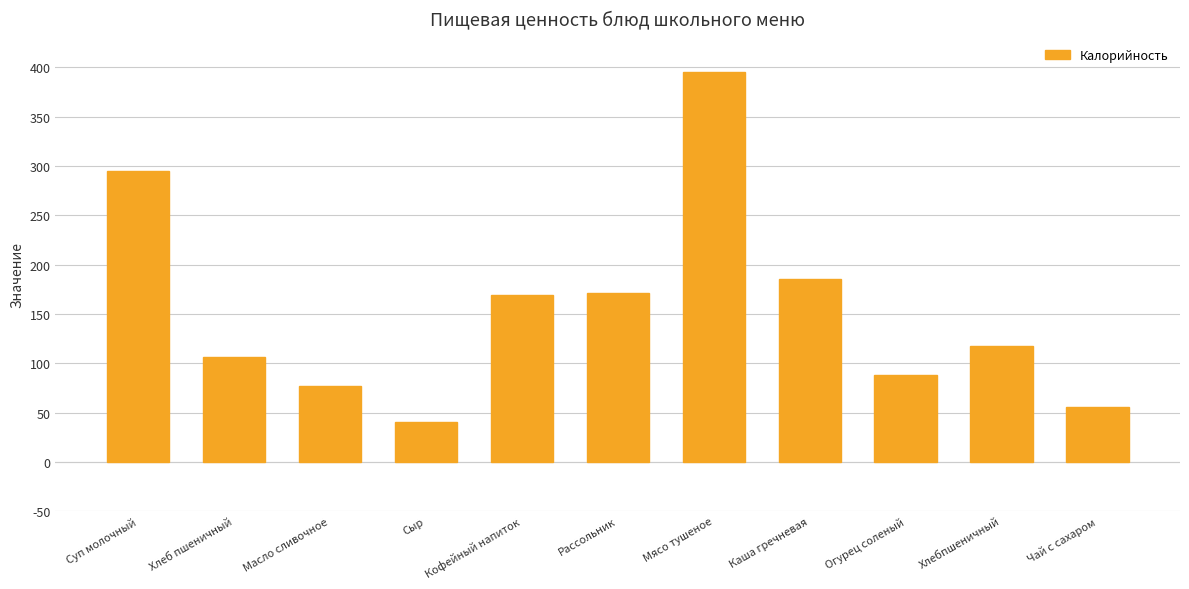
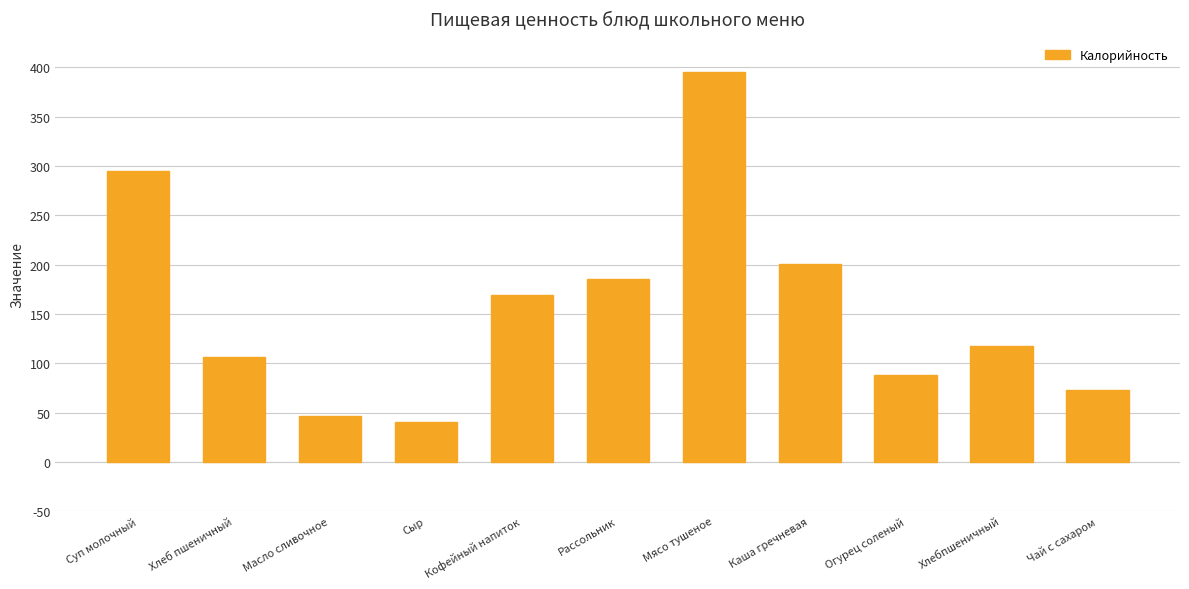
Масло сливочное: 80 -> 50
Рассольник: 170 -> 190
Каша гречневая: 190 -> 200
Чай с сахаром: 60 -> 70
